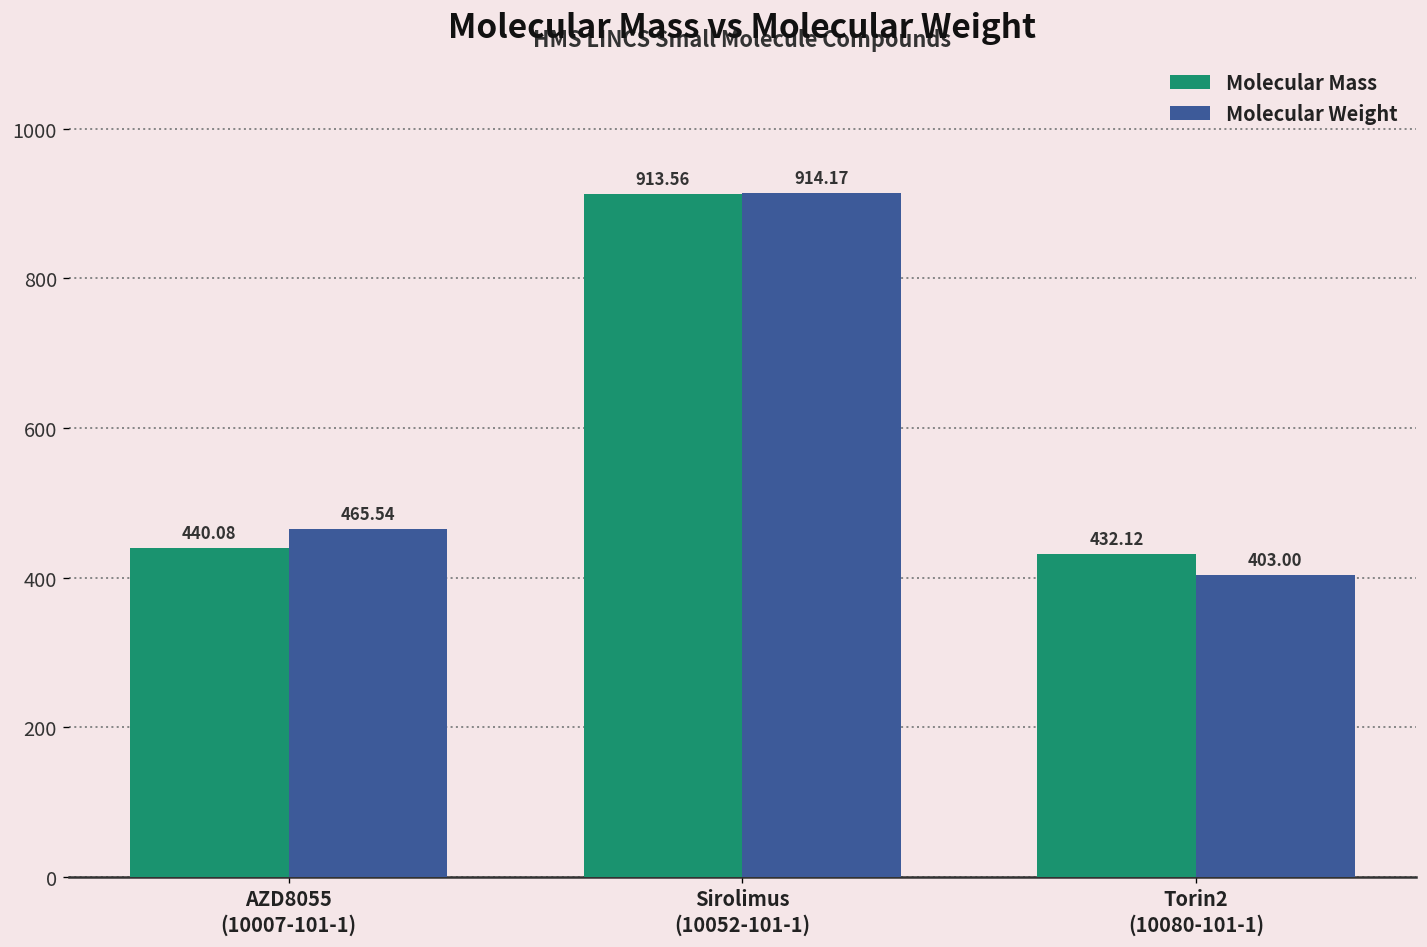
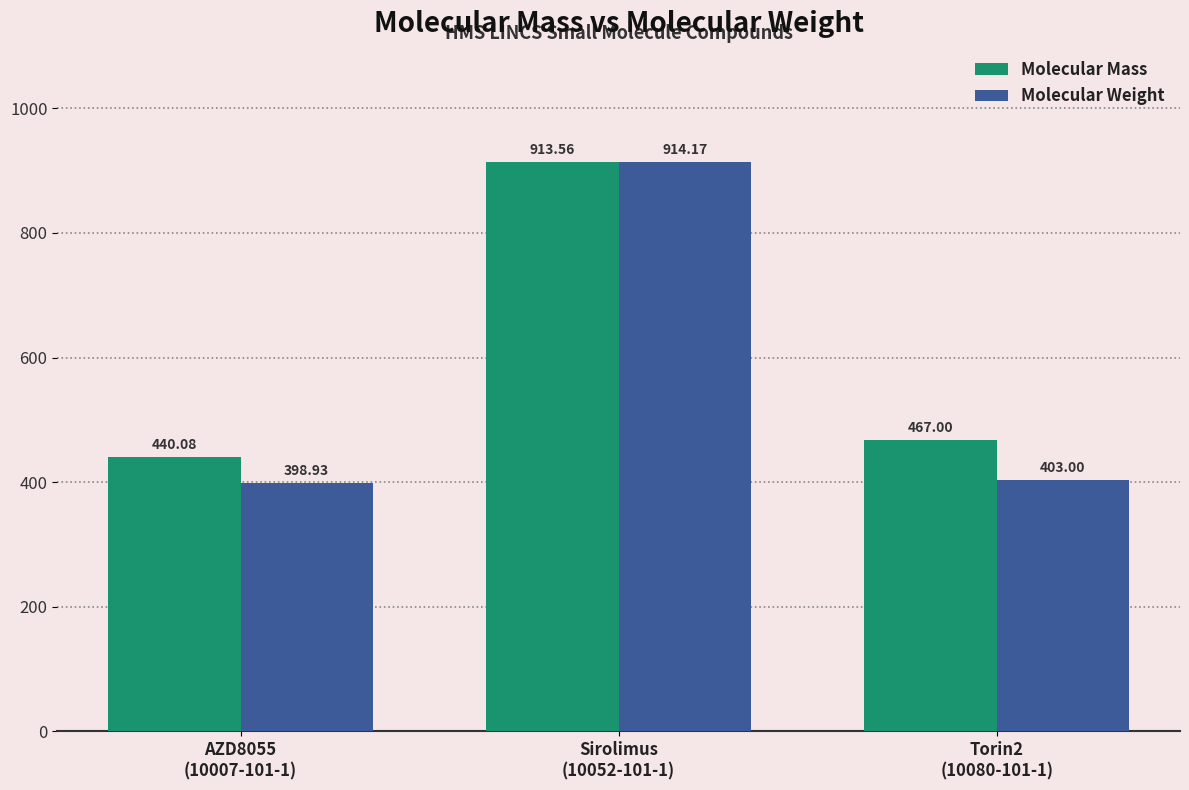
Molecular Weight, AZD8055 (10007-101-1): 465.54 -> 398.93
Molecular Mass, Torin2 (10080-101-1): 432.12 -> 467.00
